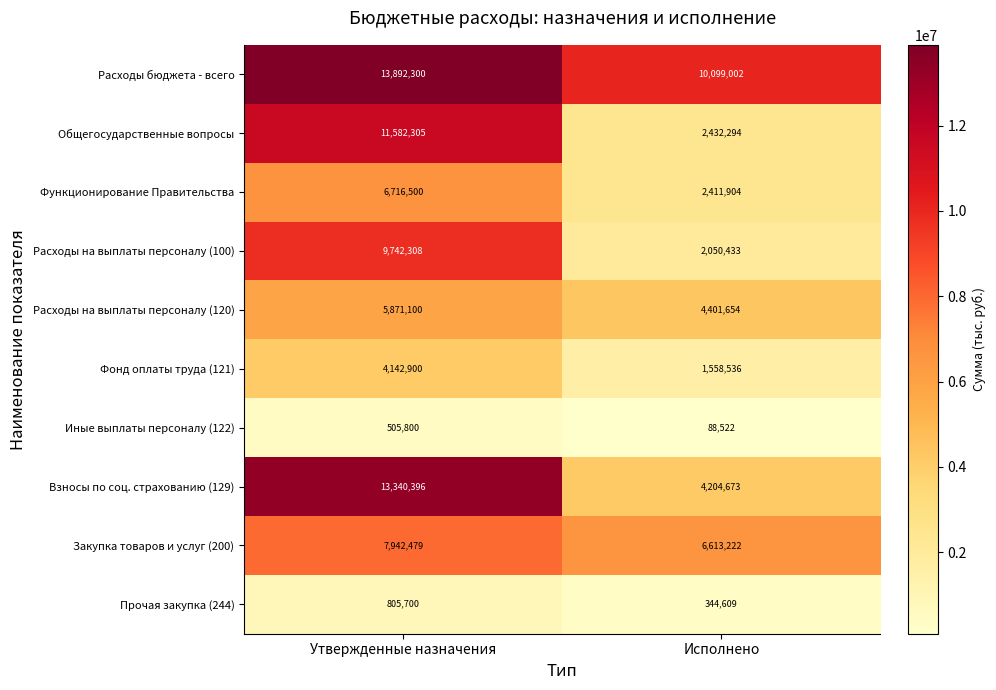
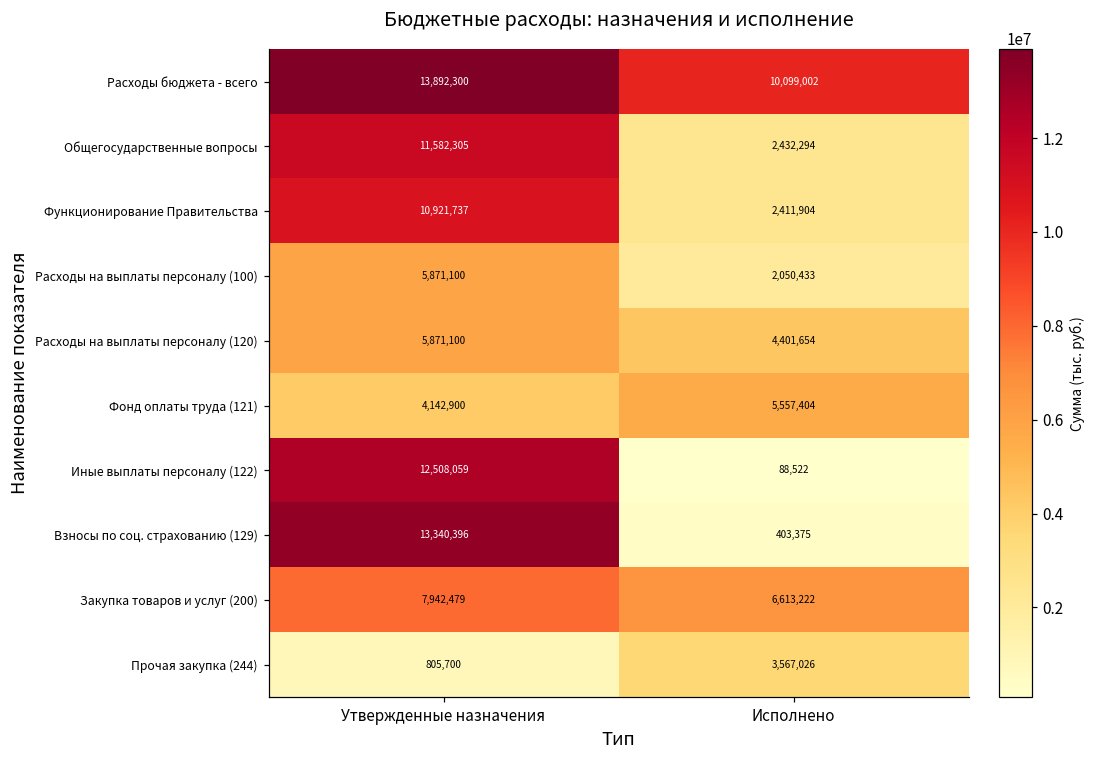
Функционирование Правительства, Утвержденные назначения: 6,716,500 -> 10,921,737
Расходы на выплаты персоналу (100), Утвержденные назначения: 9,742,308 -> 5,871,100
Фонд оплаты труда (121), Исполнено: 1,558,536 -> 5,557,404
Иные выплаты персоналу (122), Утвержденные назначения: 505,800 -> 12,508,059
Взносы по соц. страхованию (129), Исполнено: 4,204,673 -> 403,375
Прочая закупка (244), Исполнено: 344,609 -> 3,567,026
